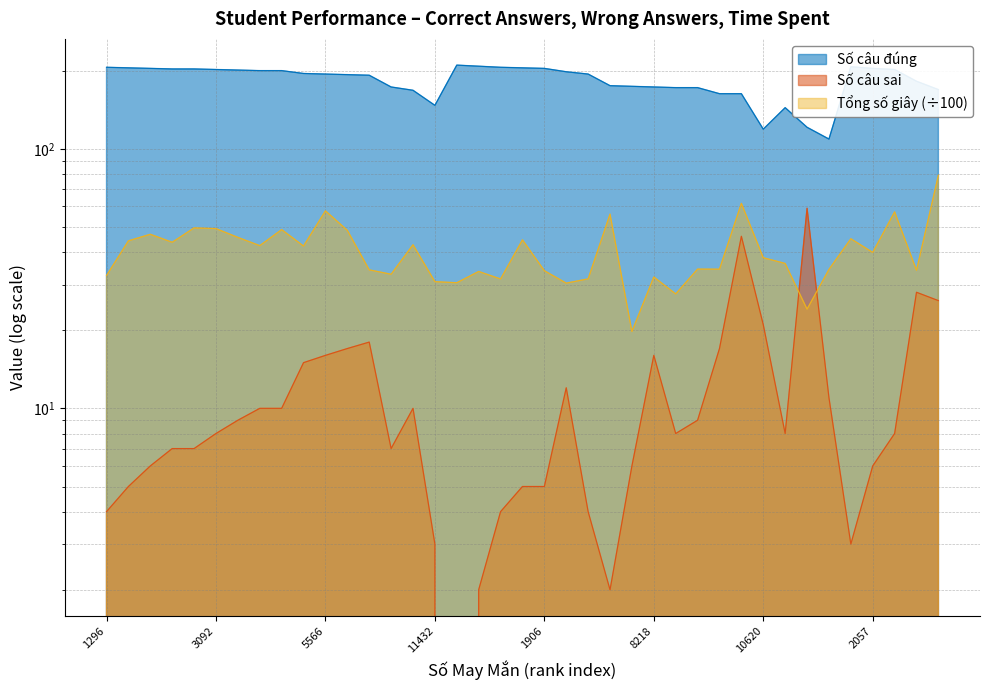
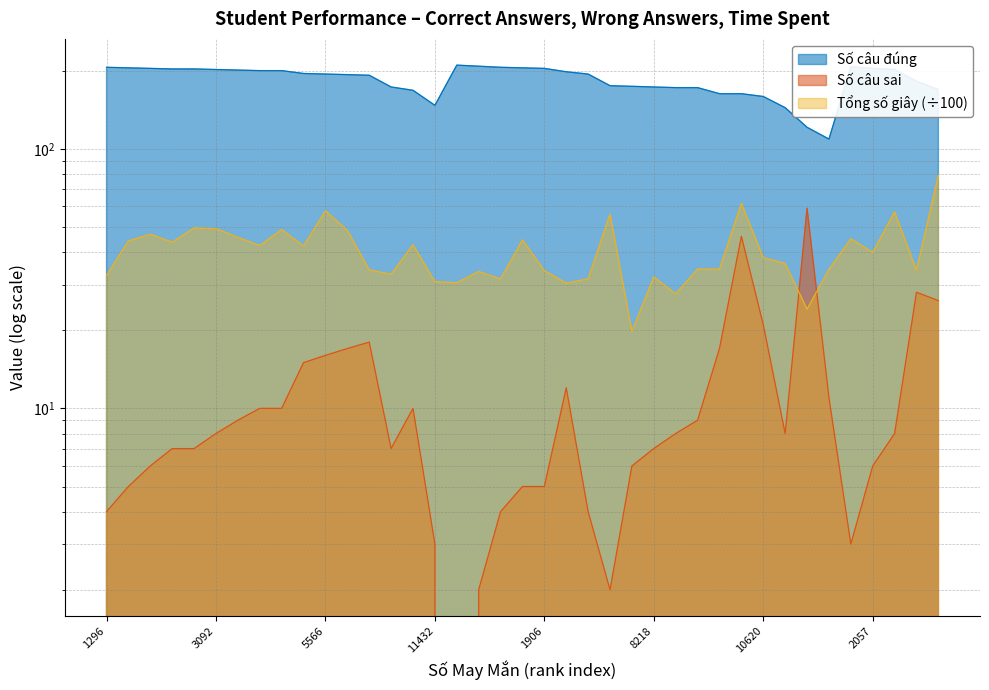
Số câu sai, 8218: 16 -> 7
Số câu đúng, 10620: 120 -> 160
